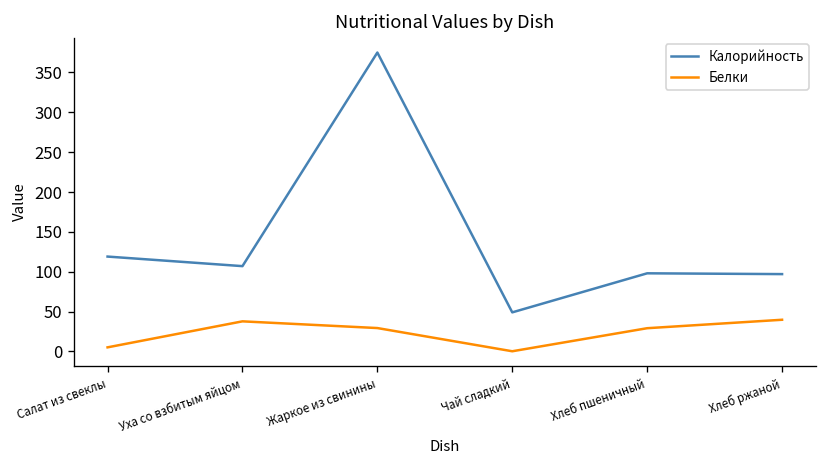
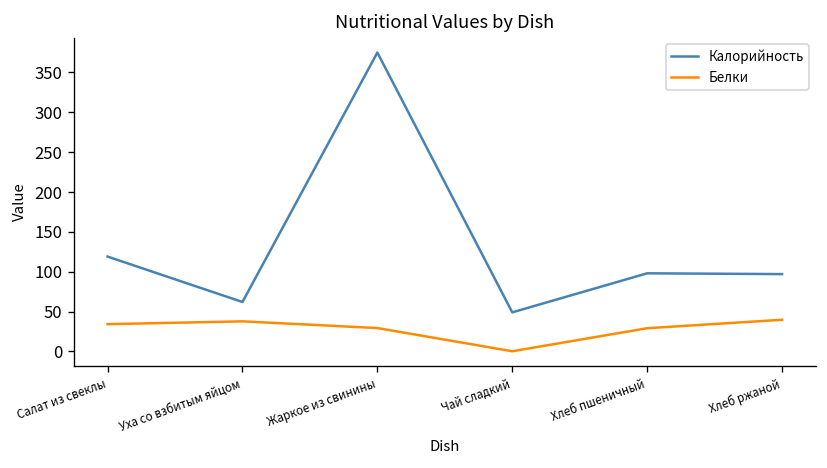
Белки, Салат из свеклы: 10 -> 30
Калорийность, Уха со взбитым яйцом: 110 -> 60
